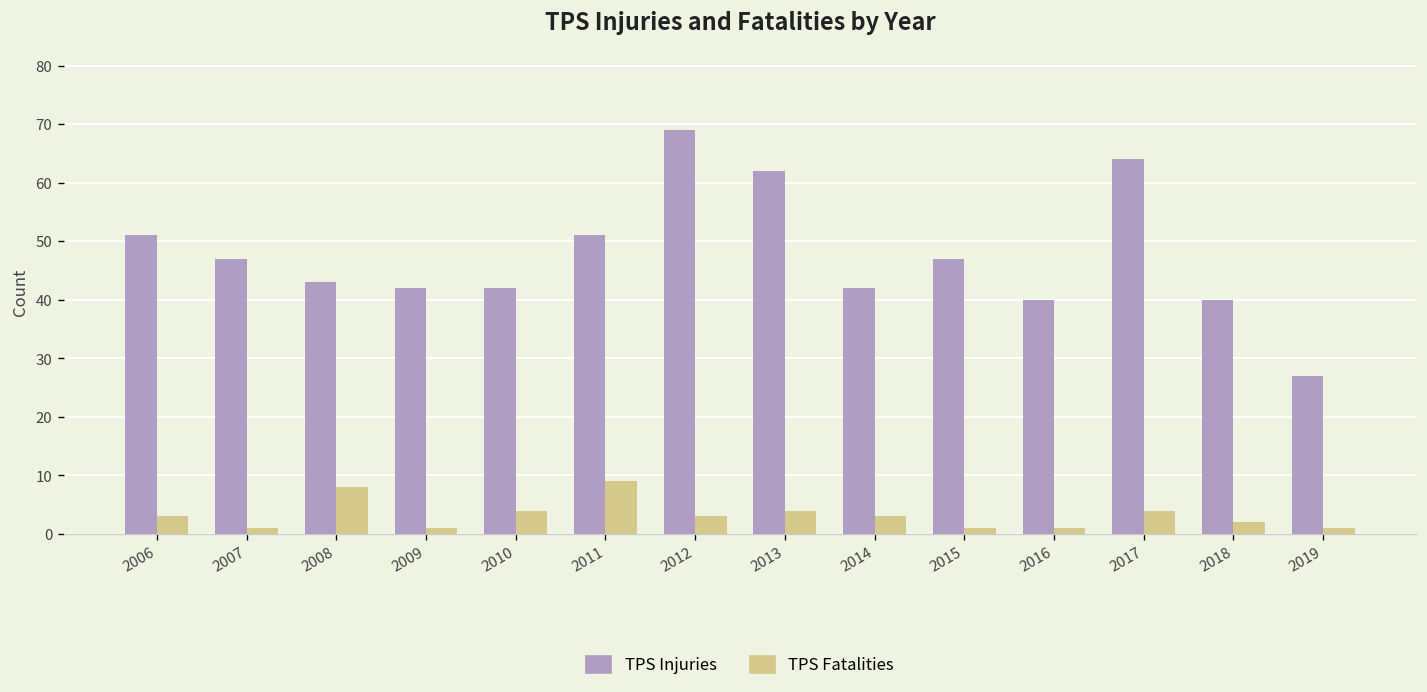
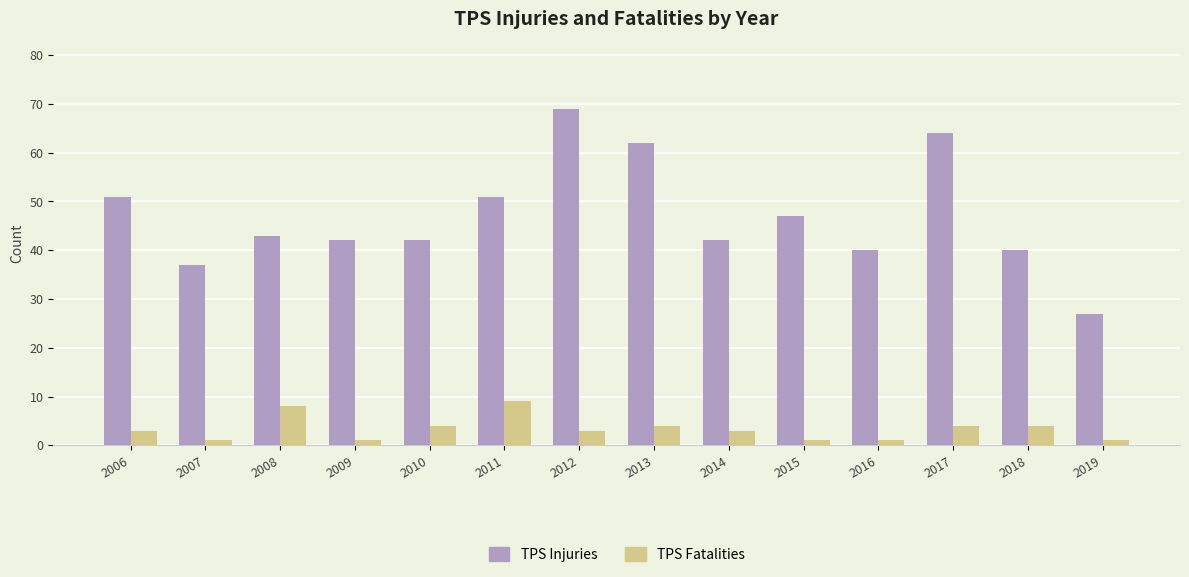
TPS Injuries, 2007: 47 -> 37
TPS Fatalities, 2018: 2 -> 4
